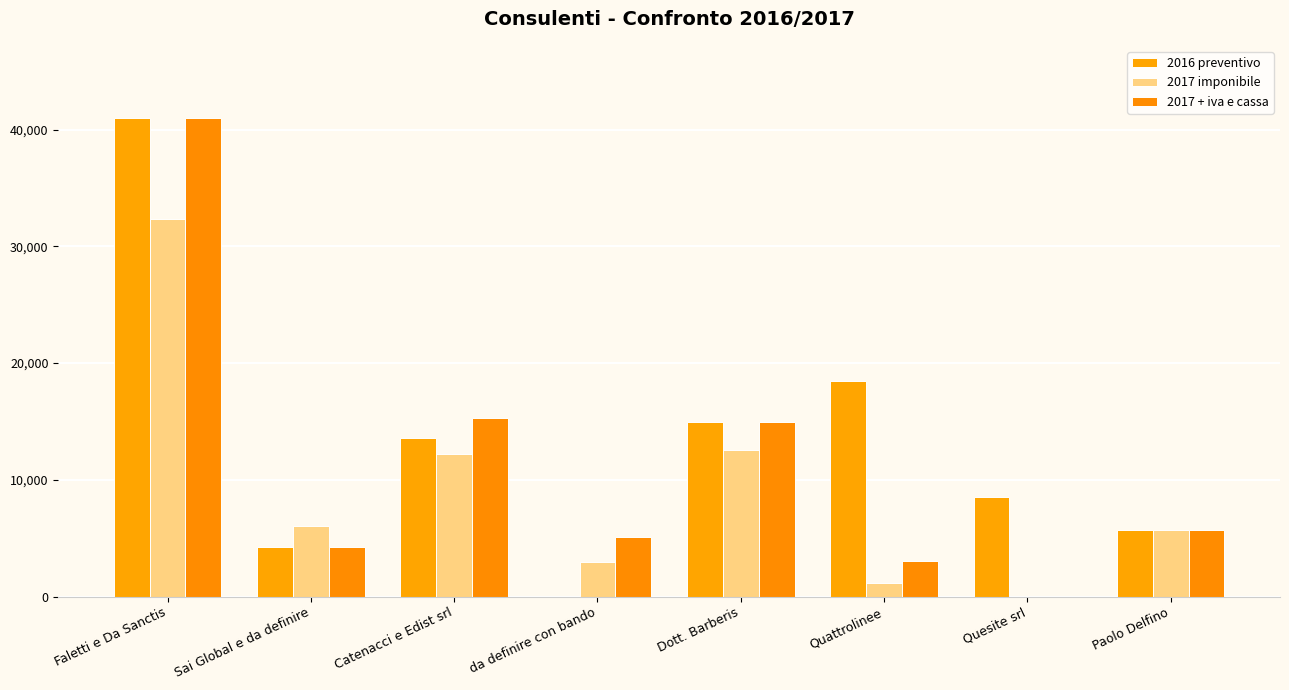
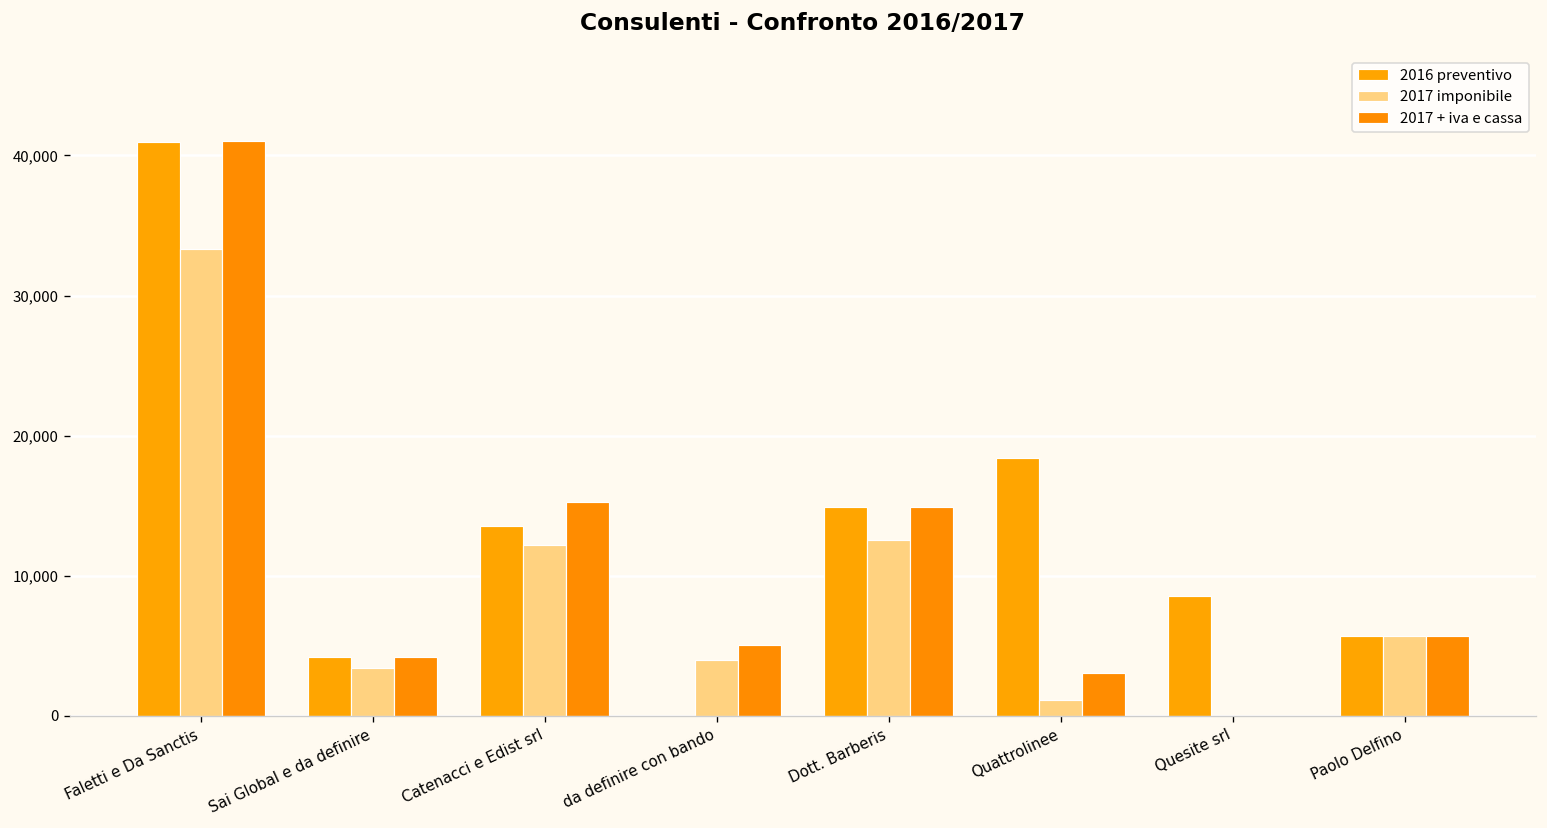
2017 imponibile, Faletti e Da Sanctis: 32,300 -> 33,400
2017 imponibile, Sai Global e da definire: 6,100 -> 3,500
2017 imponibile, da definire con bando: 2,900 -> 4,000
